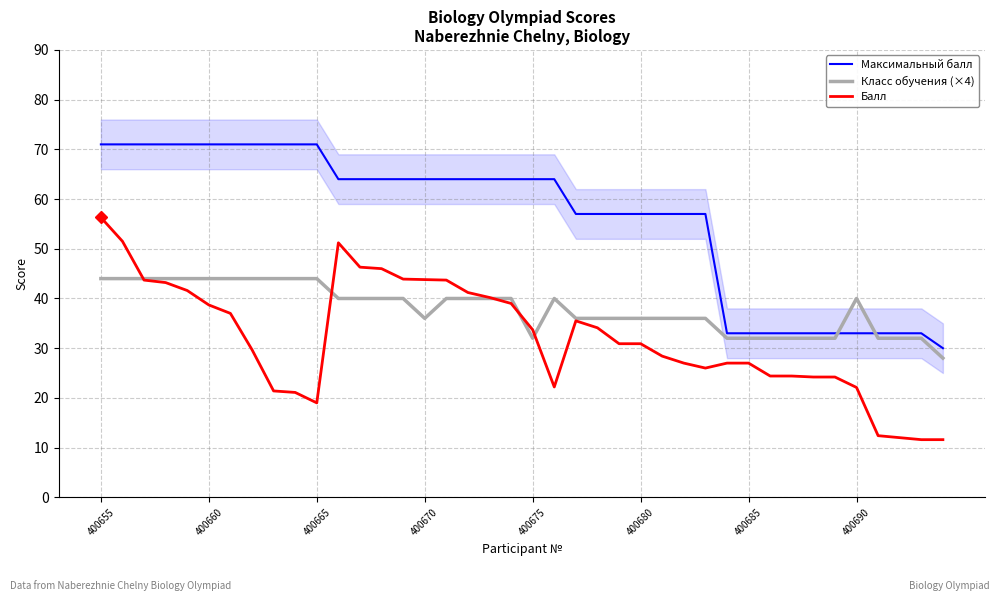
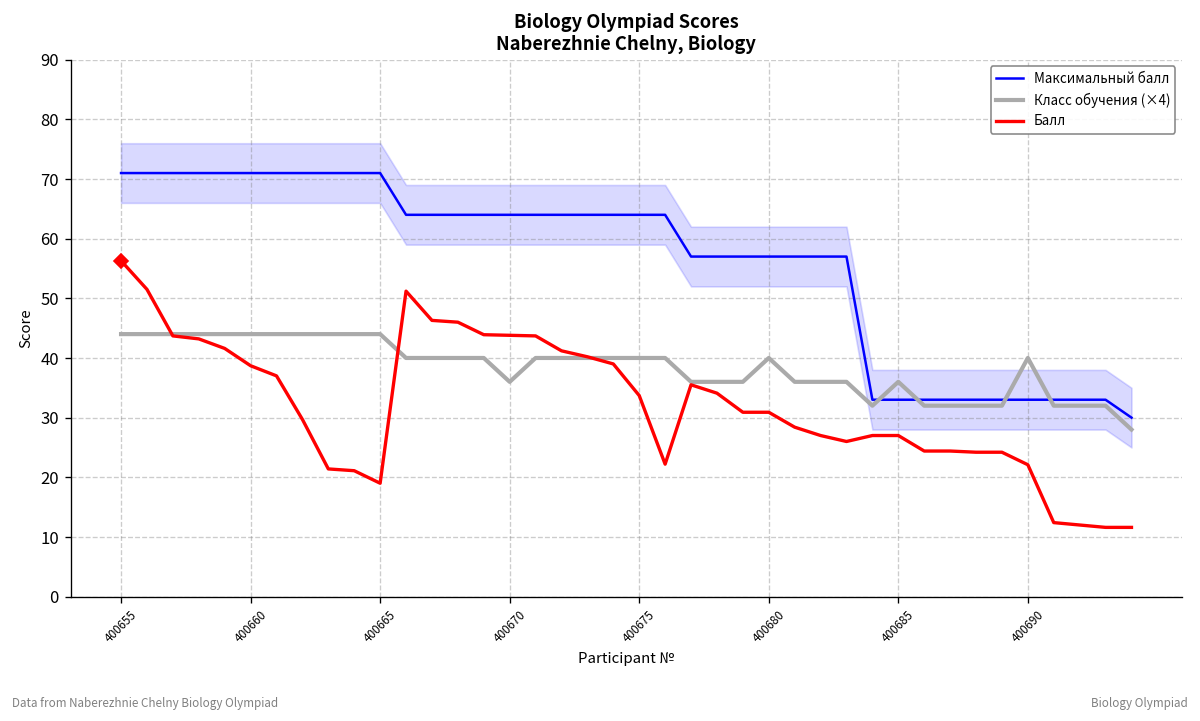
Класс обучения (×4), 400675: 32 -> 40
Класс обучения (×4), 400680: 36 -> 40
Класс обучения (×4), 400685: 32 -> 36
